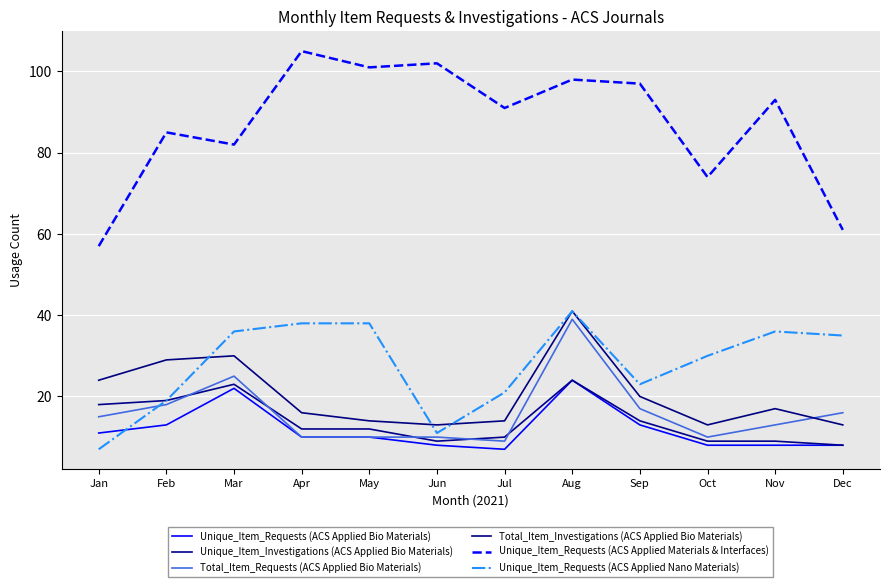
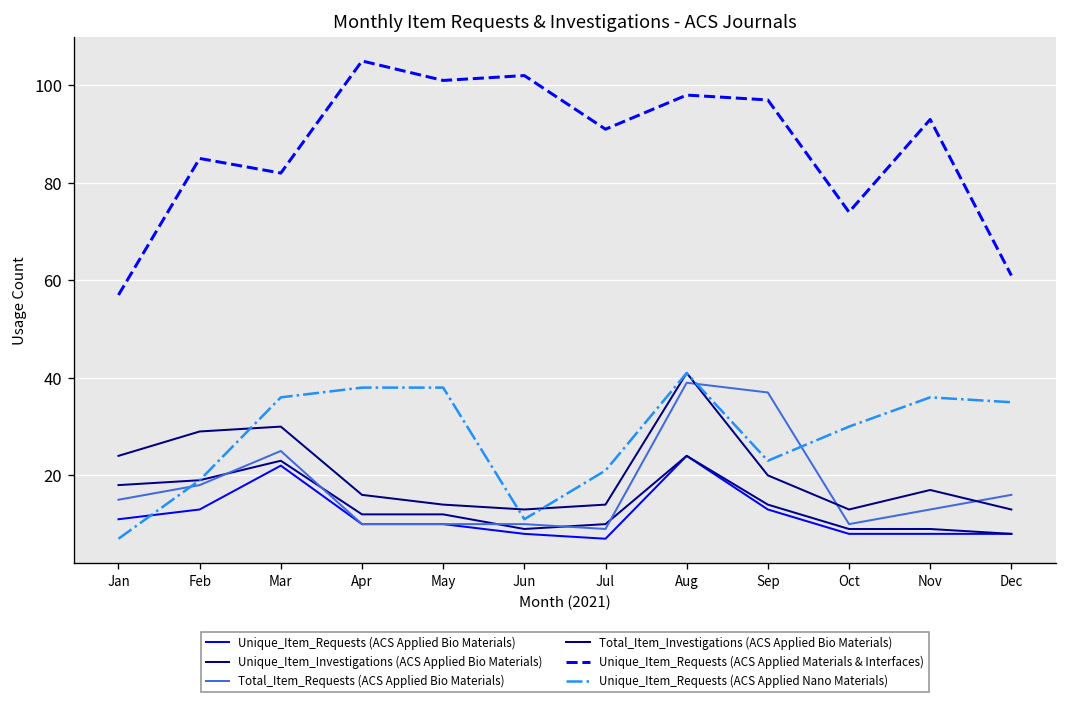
Total_Item_Requests (ACS Applied Bio Materials), Sep: 17 -> 37
